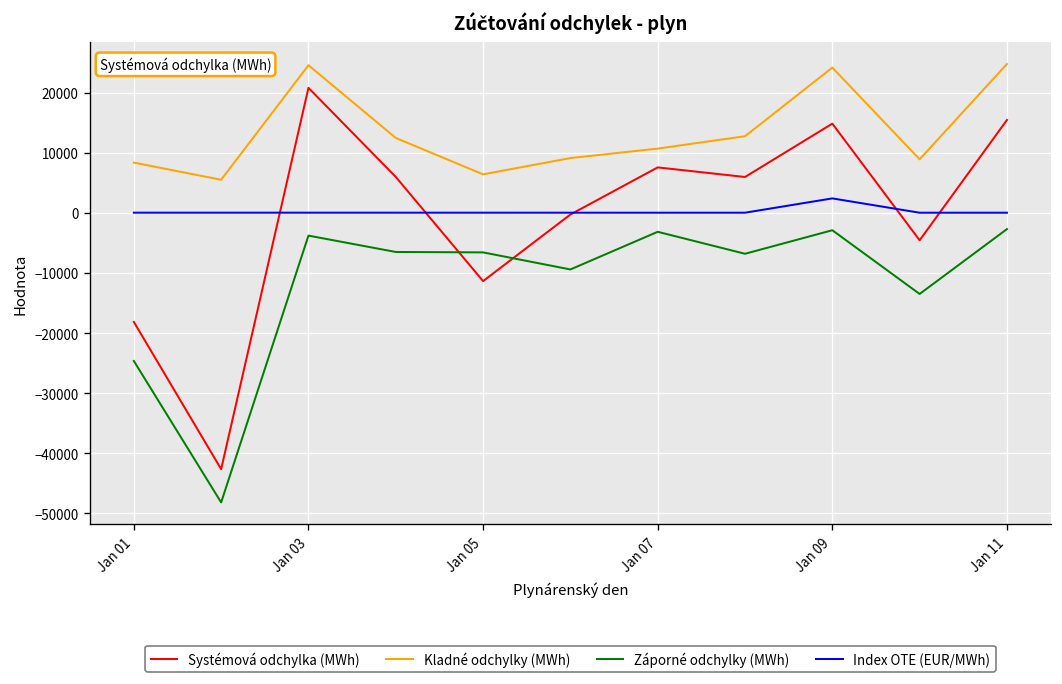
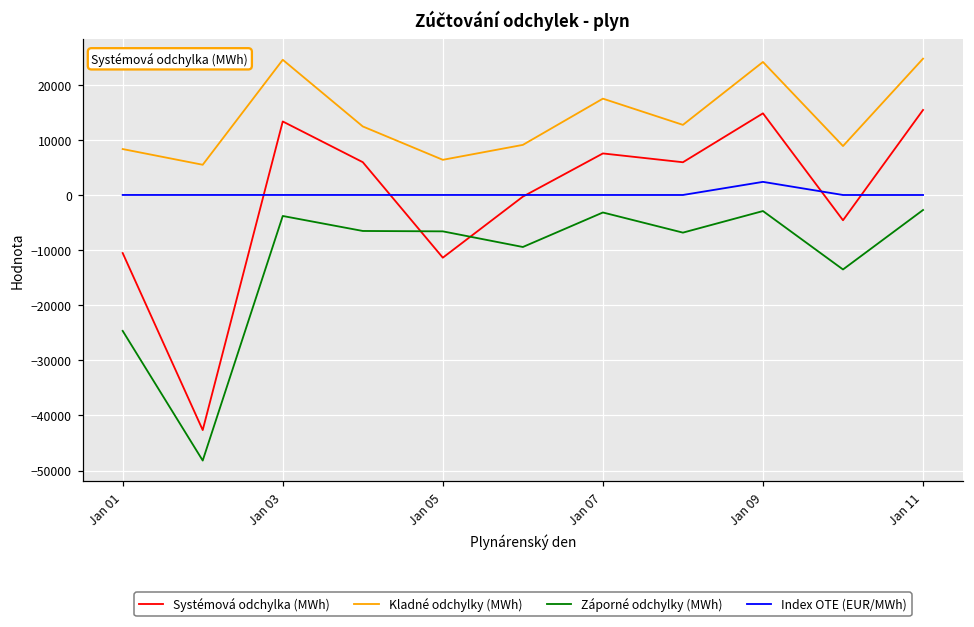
Systémová odchylka (MWh), Jan 01: -18000 -> -10000
Systémová odchylka (MWh), Jan 03: 21000 -> 13000
Kladné odchylky (MWh), Jan 07: 11000 -> 18000
